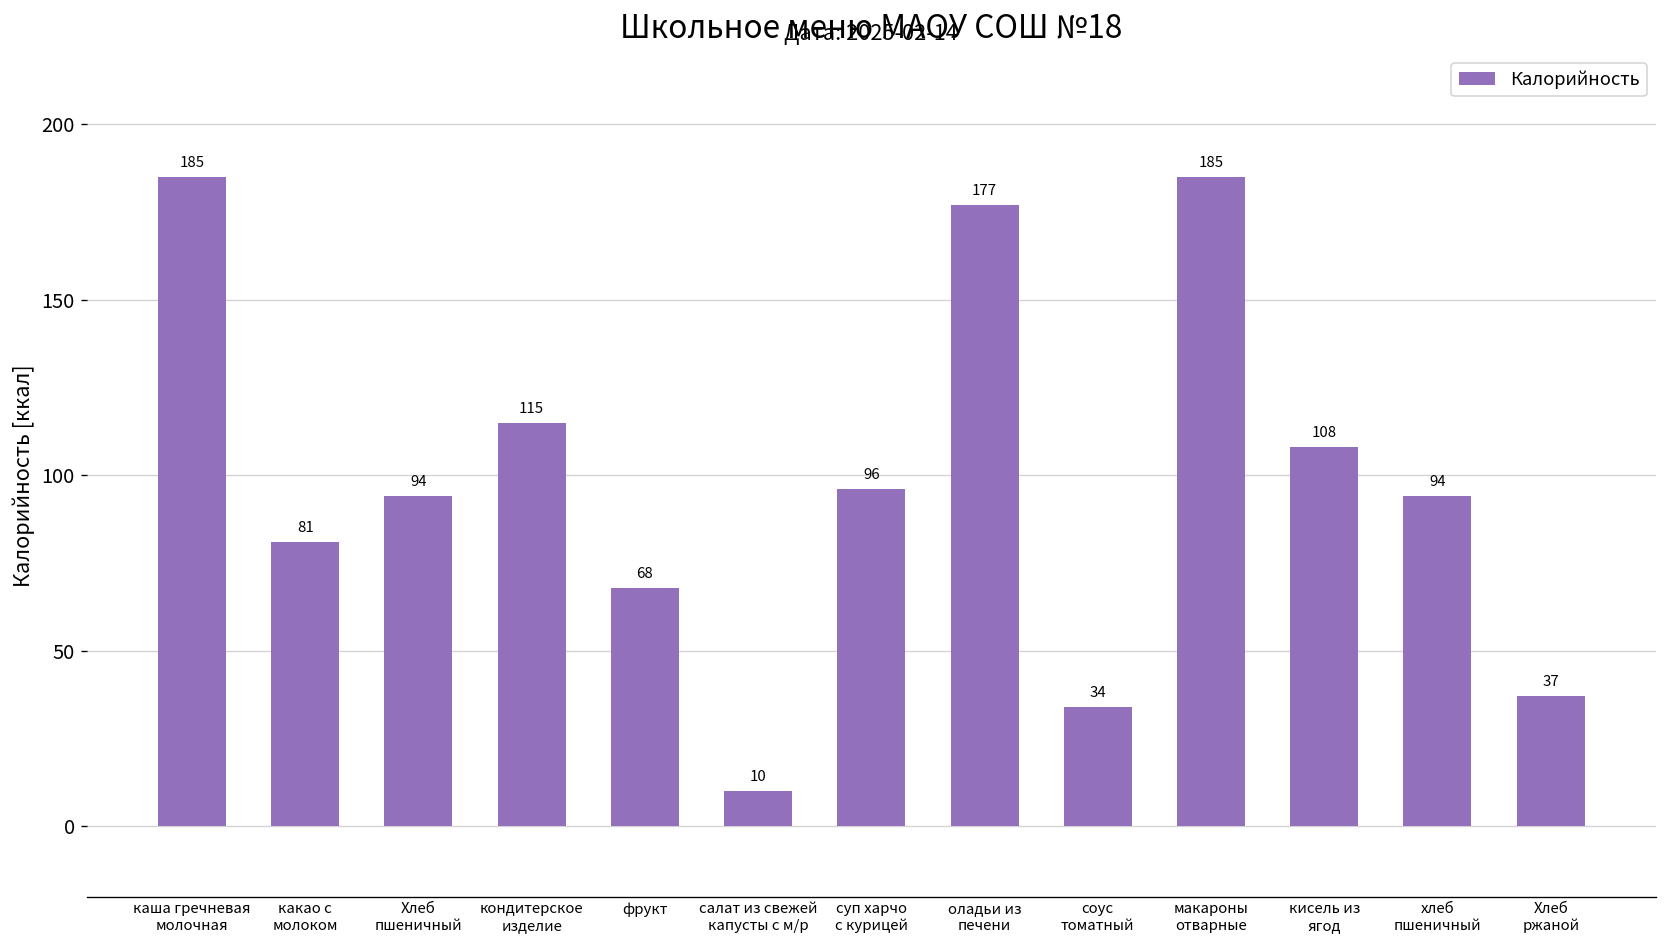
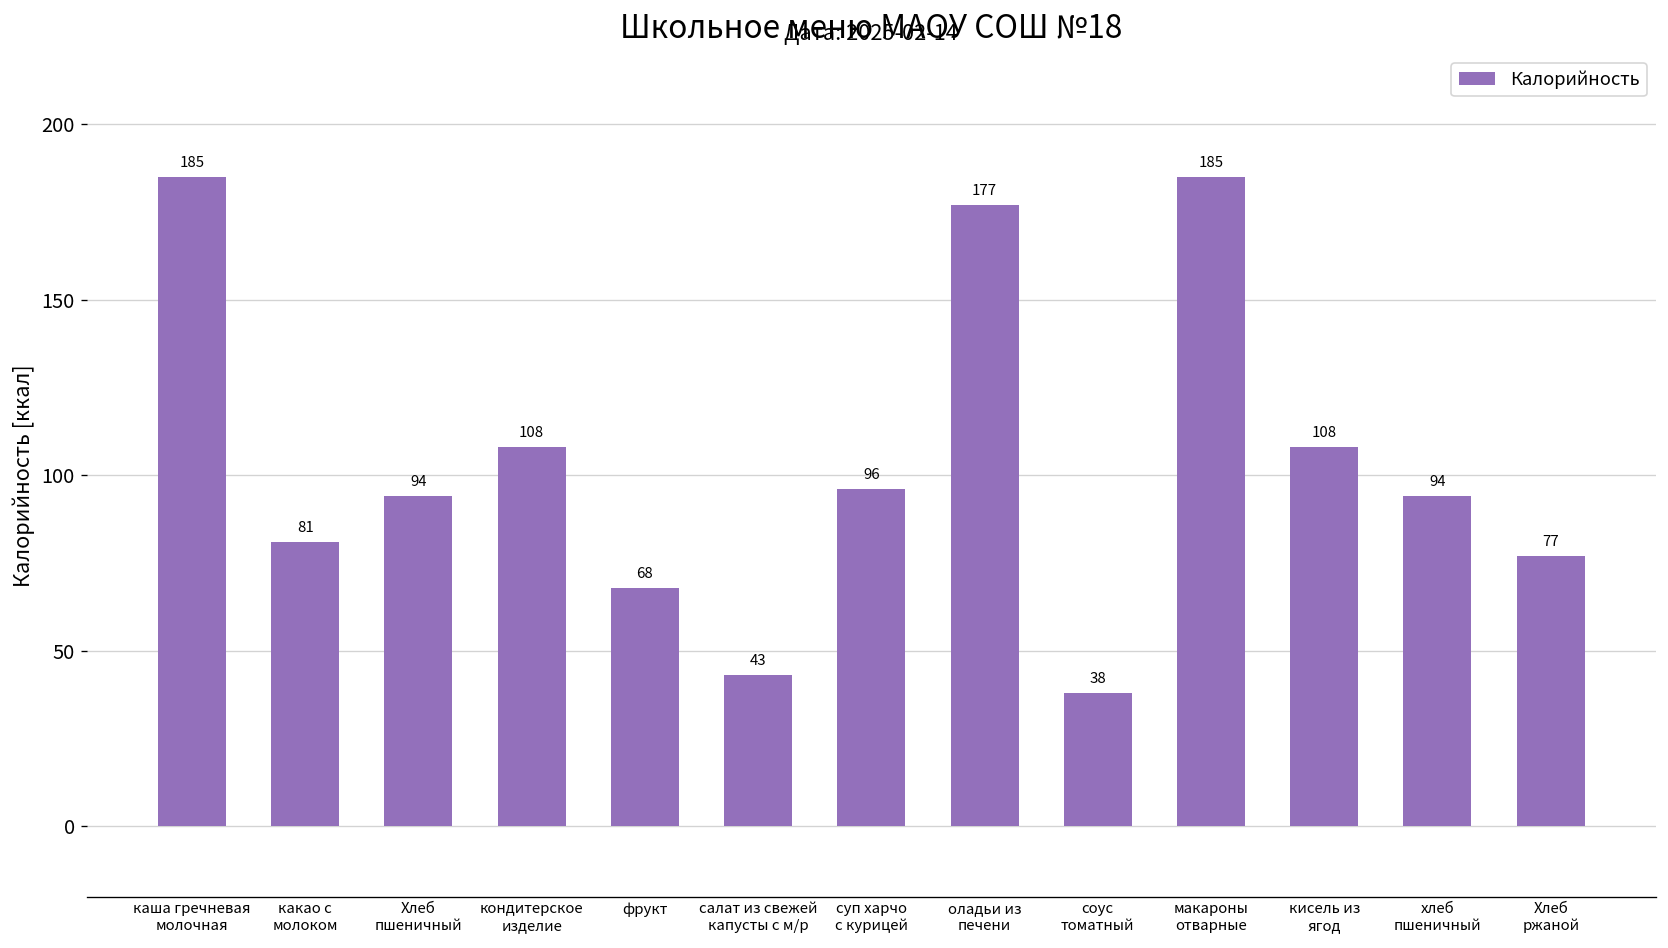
кондитерское изделие: 115 -> 108
салат из свежей капусты с м/р: 10 -> 43
соус томатный: 34 -> 38
Хлеб ржаной: 37 -> 77
